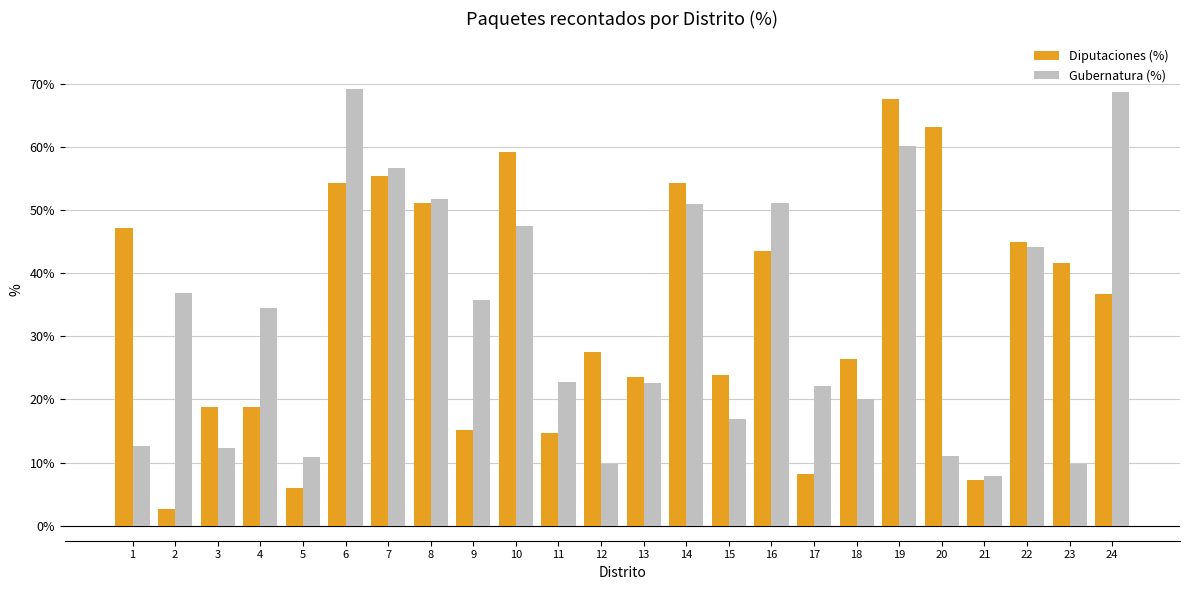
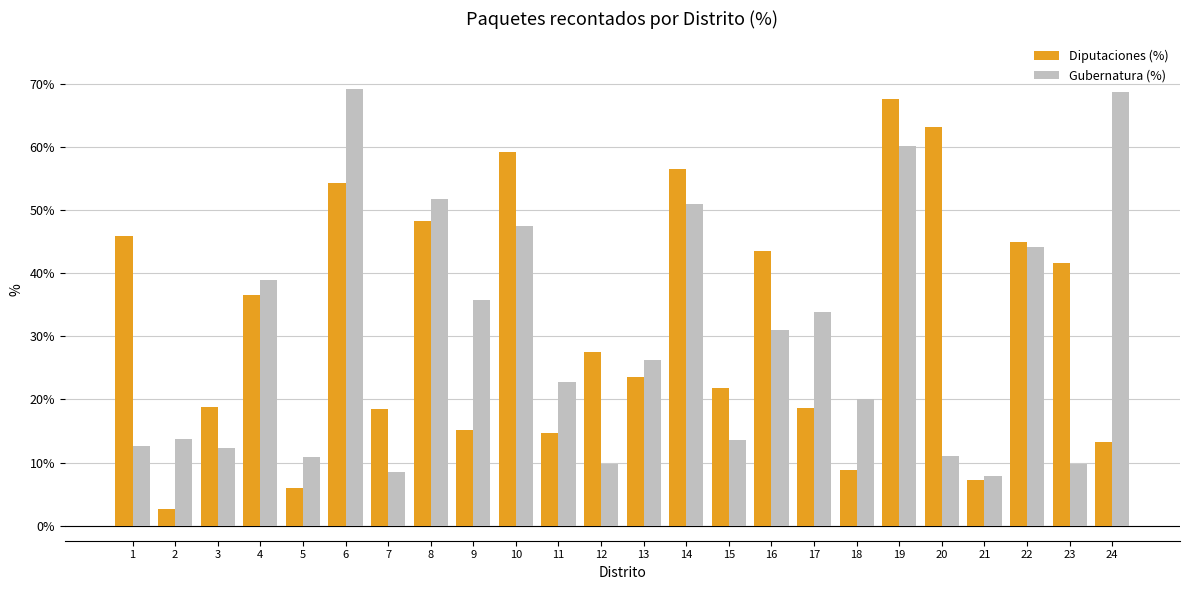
Diputaciones (%), 1: 47% -> 46%
Gubernatura (%), 2: 37% -> 14%
Diputaciones (%), 4: 19% -> 37%
Gubernatura (%), 4: 35% -> 39%
Diputaciones (%), 7: 55% -> 18%
Gubernatura (%), 7: 57% -> 8%
Diputaciones (%), 8: 51% -> 48%
Gubernatura (%), 13: 23% -> 26%
Diputaciones (%), 14: 54% -> 56%
Diputaciones (%), 15: 24% -> 22%
Gubernatura (%), 15: 17% -> 14%
Gubernatura (%), 16: 51% -> 31%
Diputaciones (%), 17: 8% -> 19%
Gubernatura (%), 17: 22% -> 34%
Diputaciones (%), 18: 26% -> 9%
Diputaciones (%), 24: 37% -> 13%
